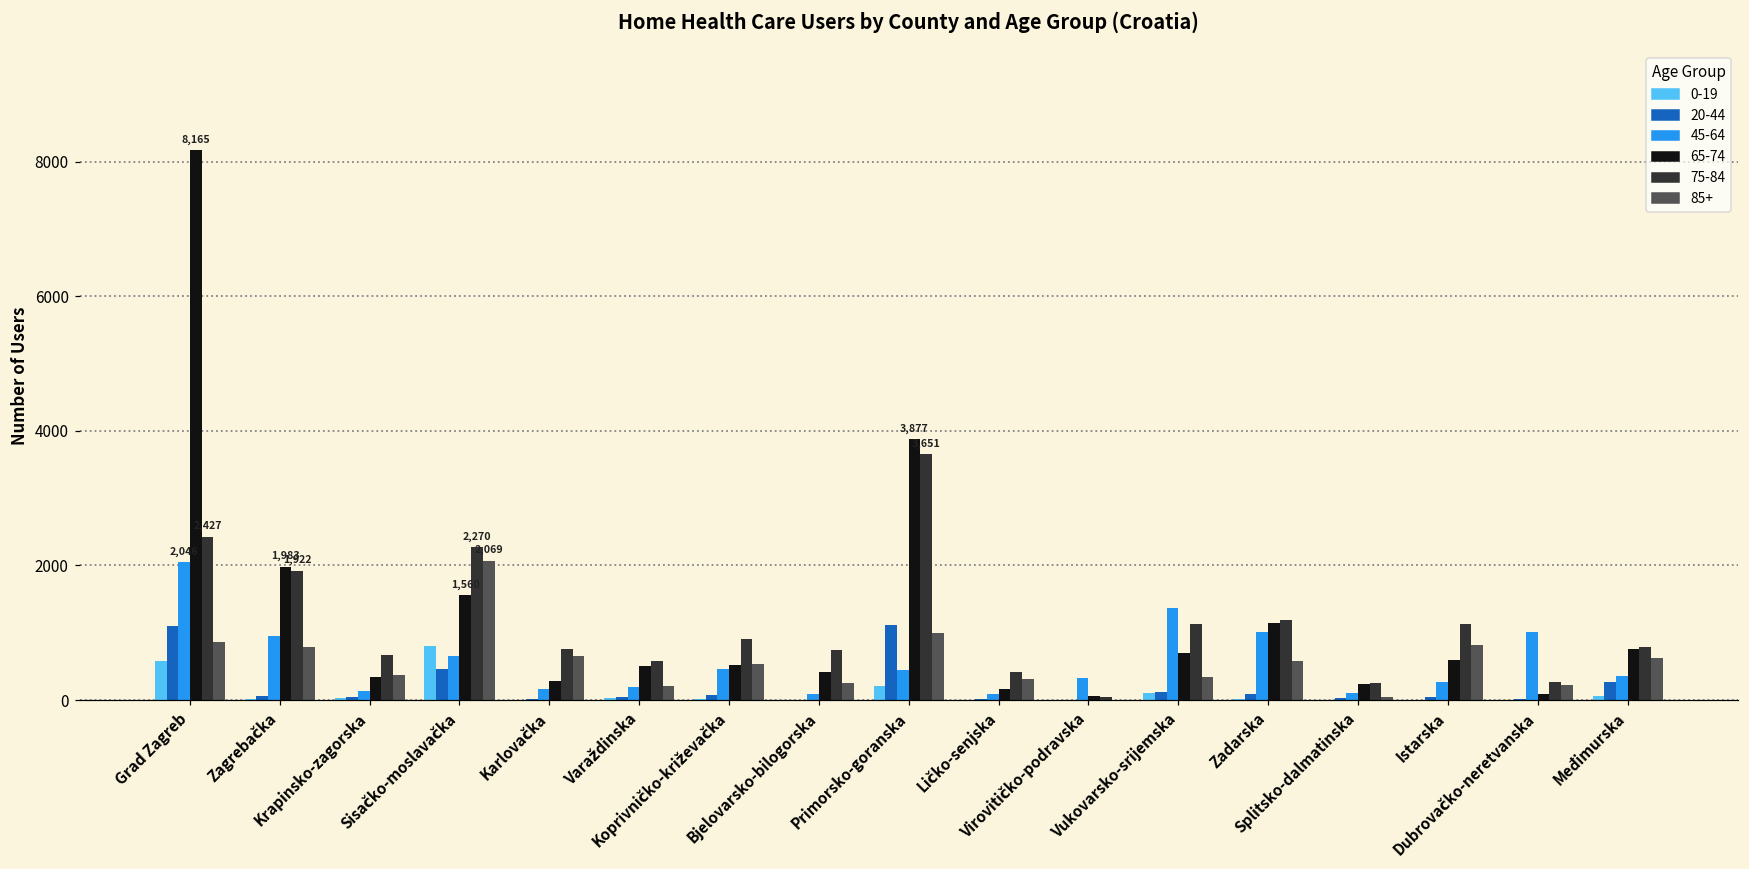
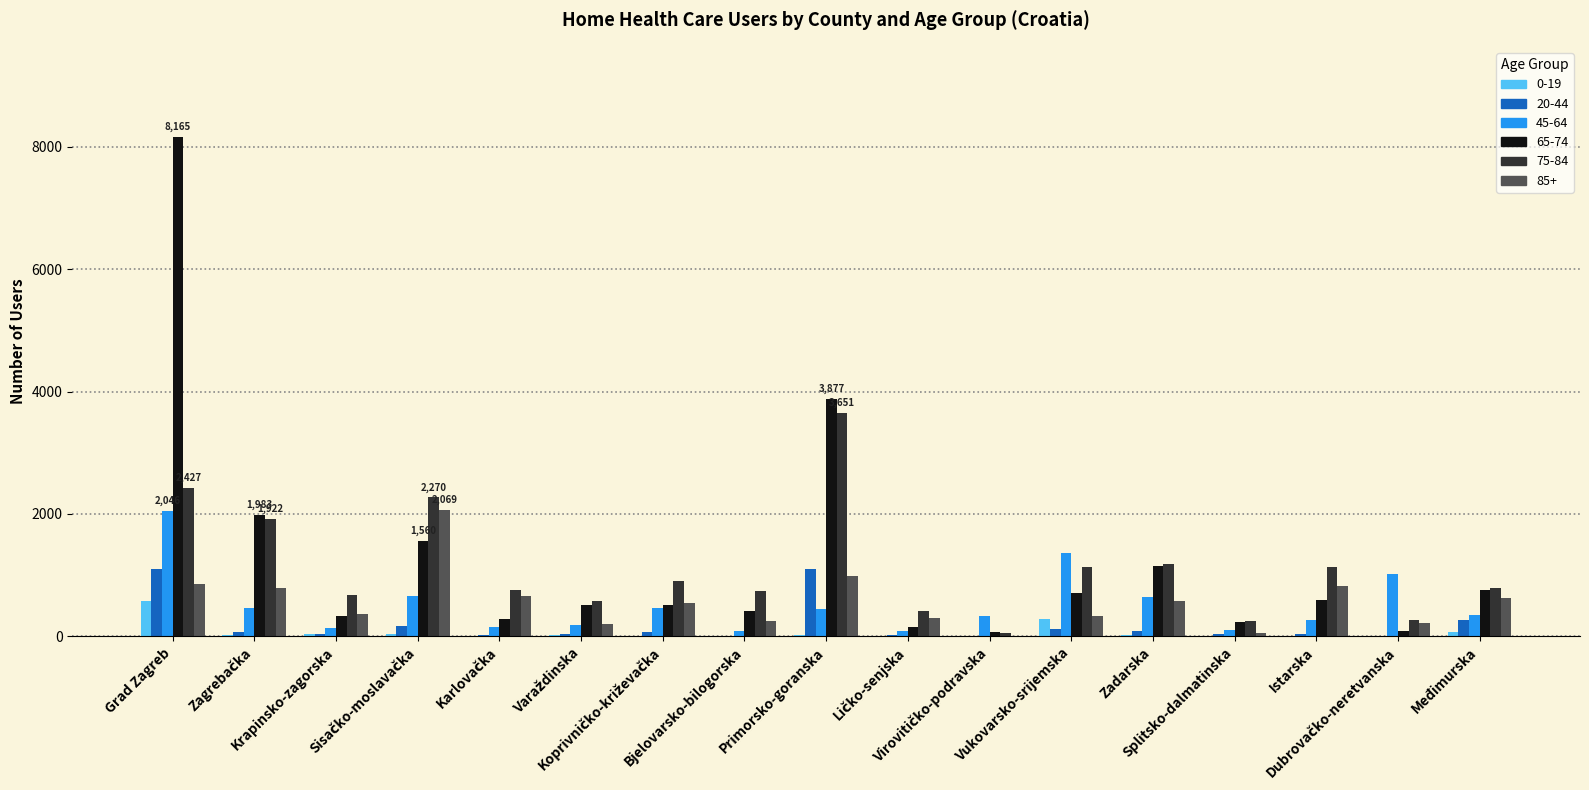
45-64, Zagrebačka: 900 -> 500
0-19, Sisačko-moslavačka: 800 -> 0
20-44, Sisačko-moslavačka: 500 -> 200
0-19, Primorsko-goranska: 200 -> 0
0-19, Vukovarsko-srijemska: 100 -> 300
45-64, Zadarska: 1000 -> 700
